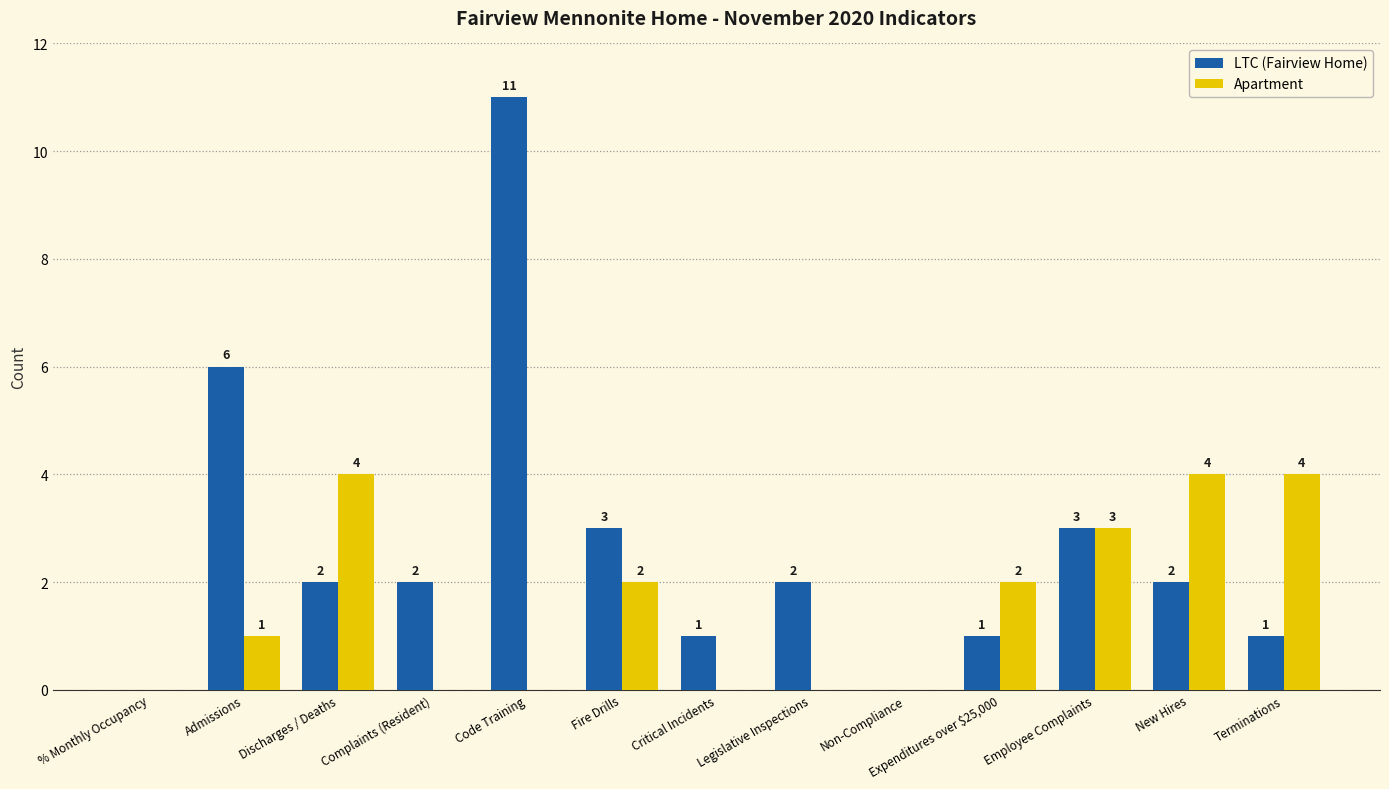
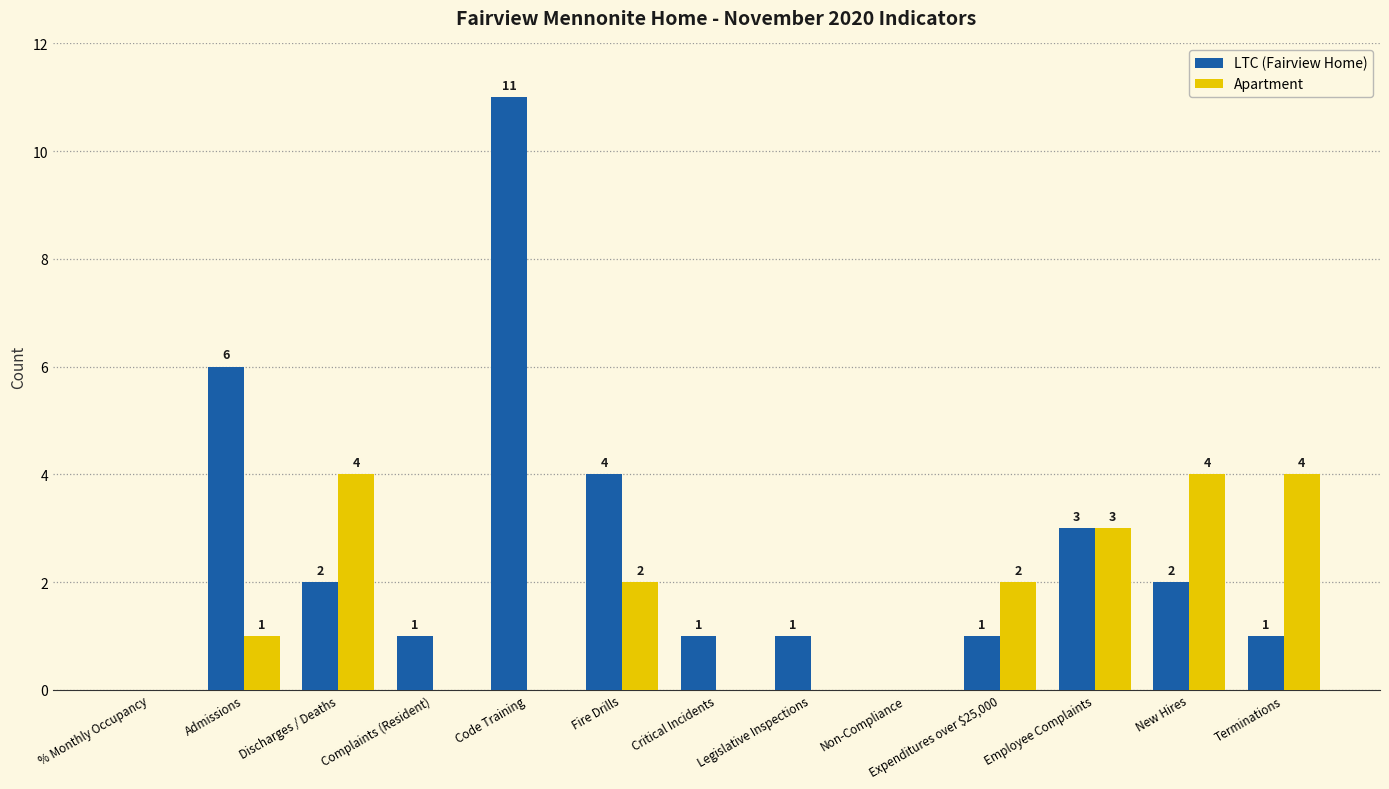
LTC (Fairview Home), Complaints (Resident): 2 -> 1
LTC (Fairview Home), Fire Drills: 3 -> 4
LTC (Fairview Home), Legislative Inspections: 2 -> 1
